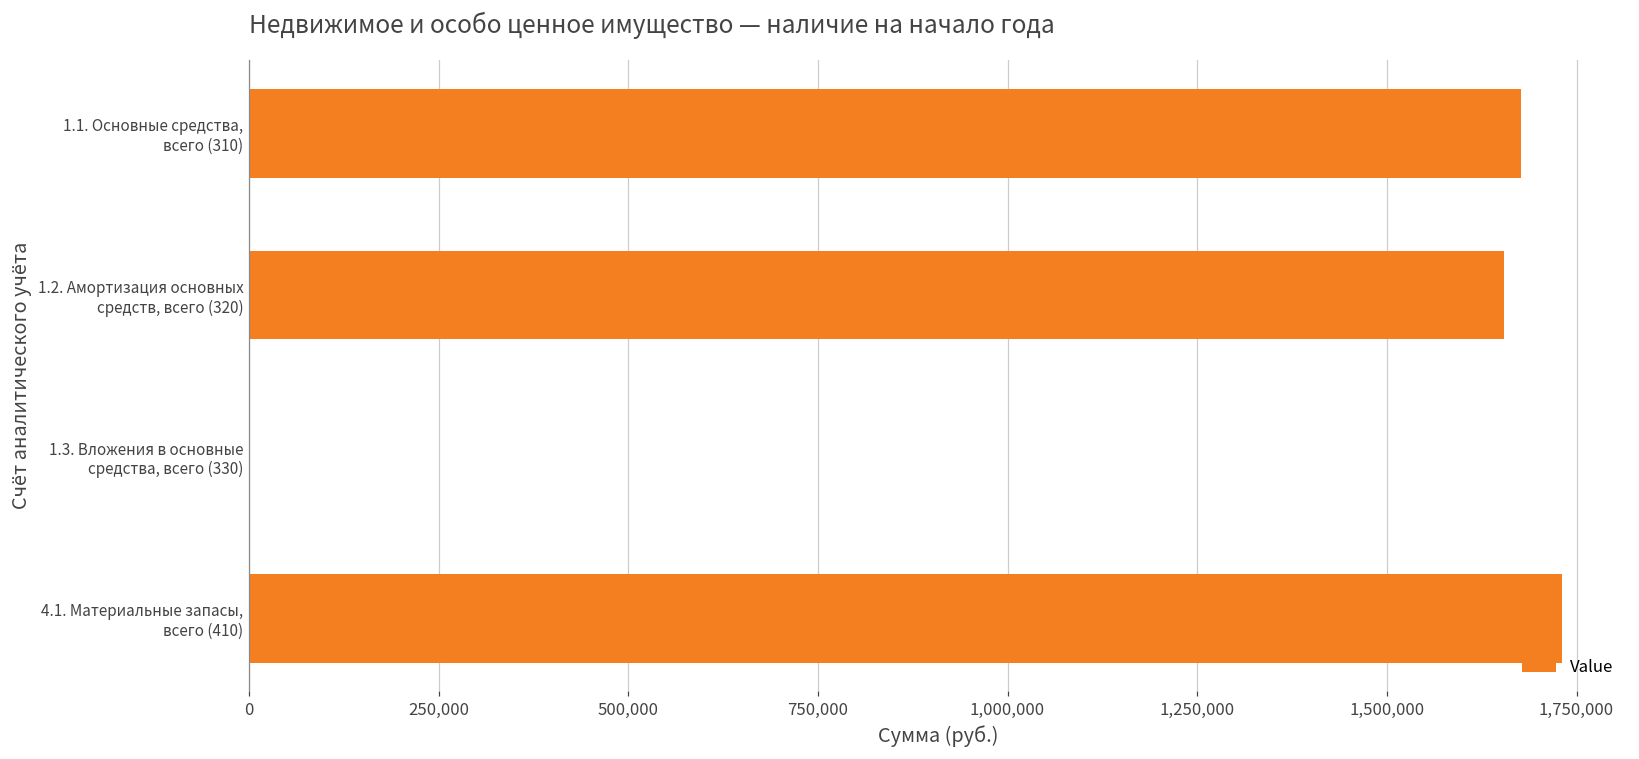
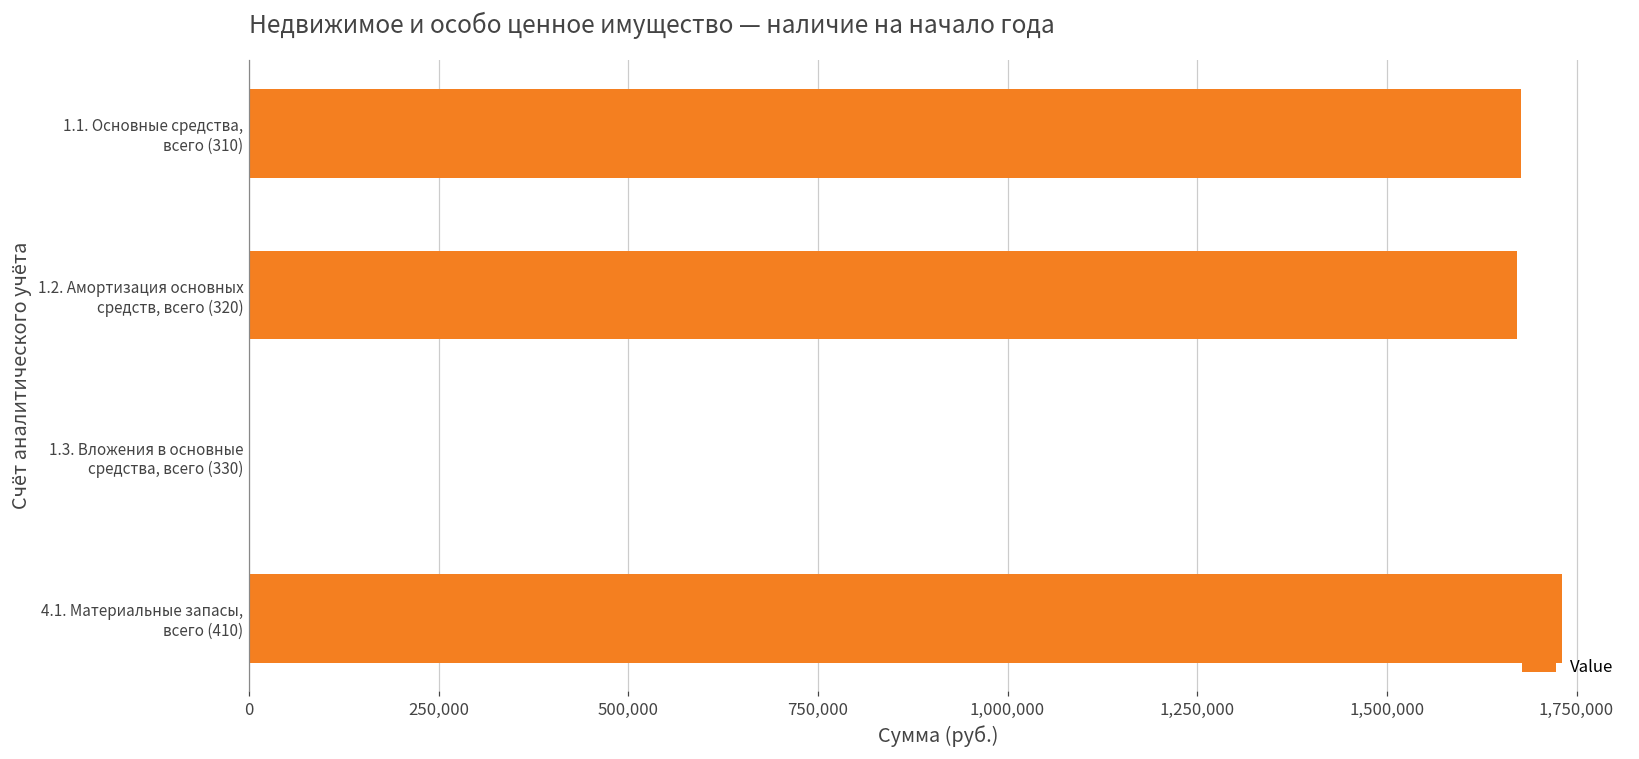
1.2. Амортизация основных средств, всего (320): 1,650,000 -> 1,670,000
